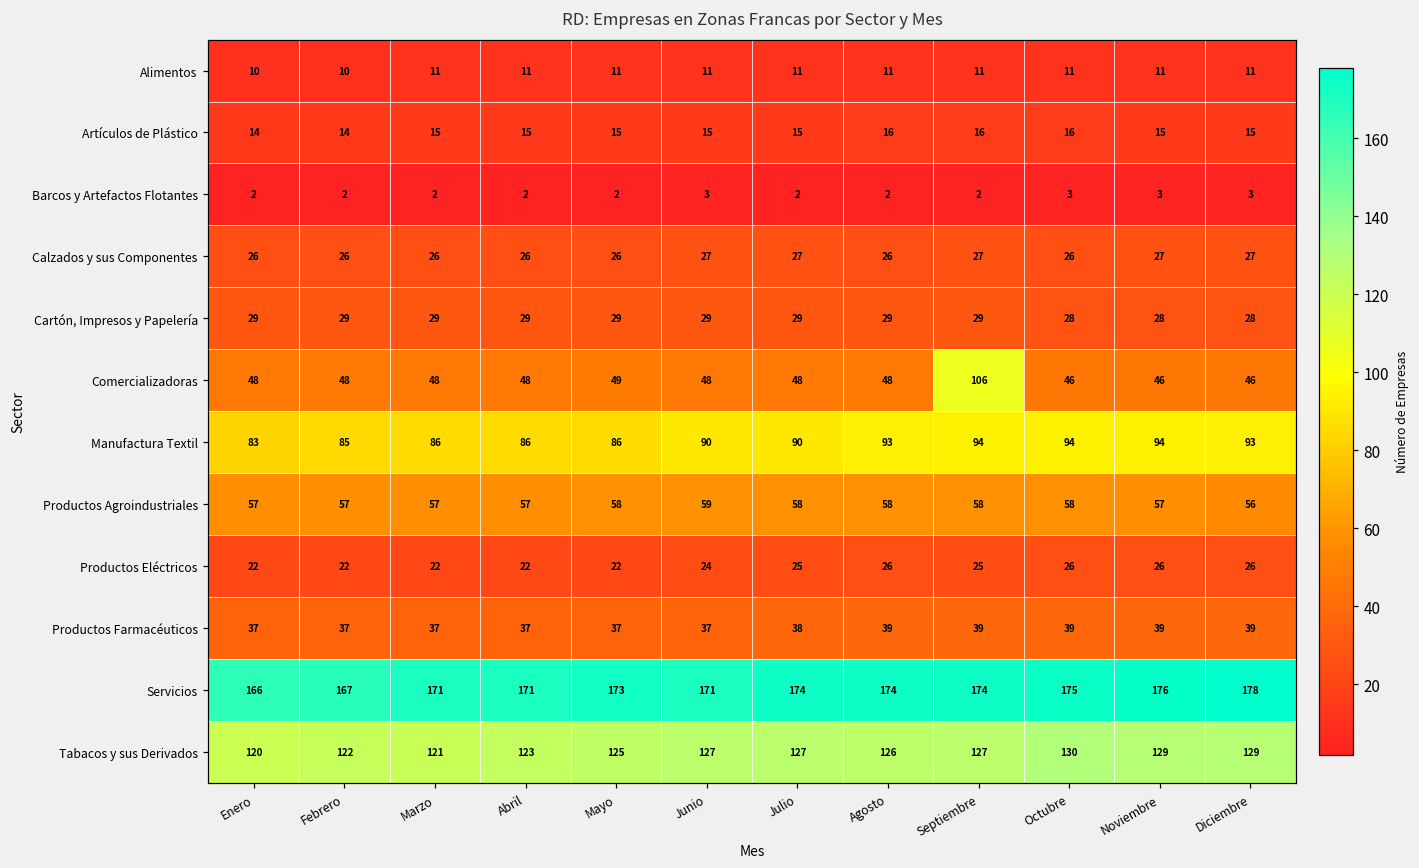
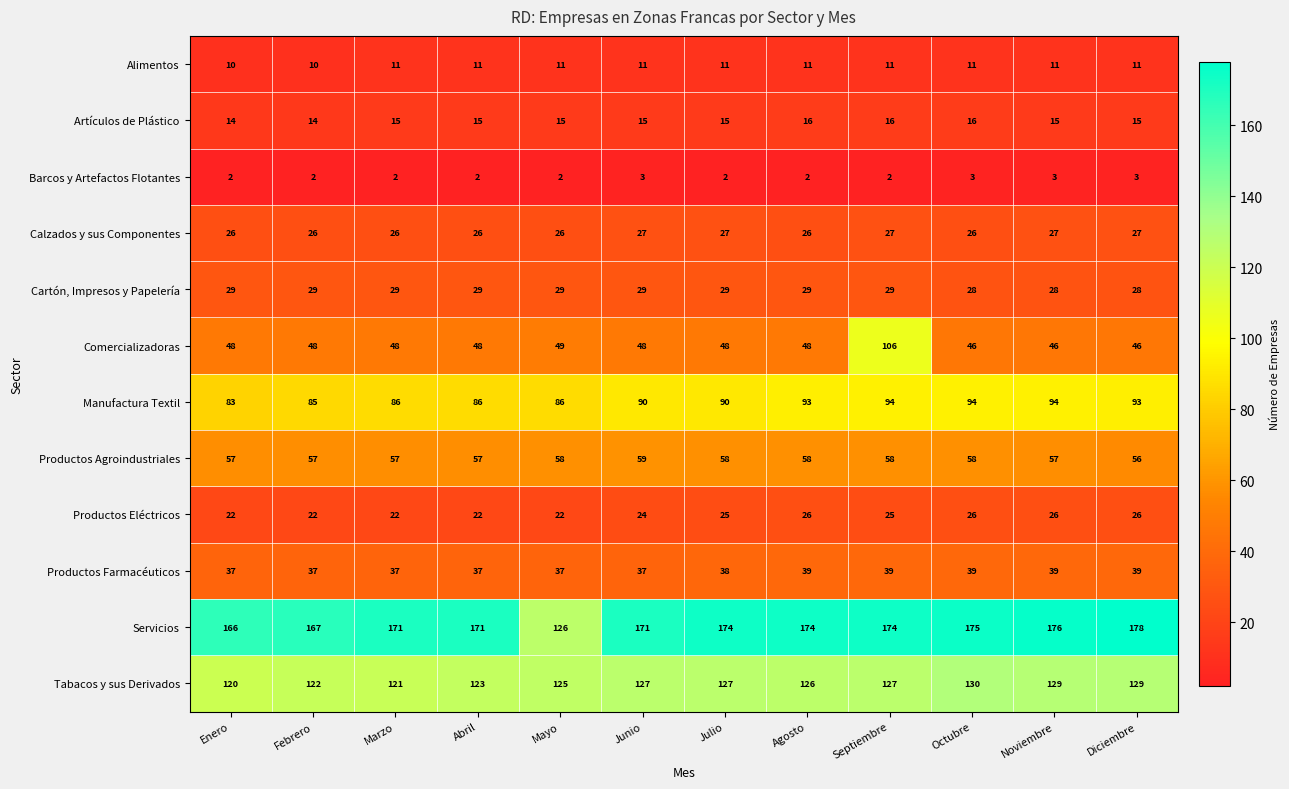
Servicios, Mayo: 173 -> 126
